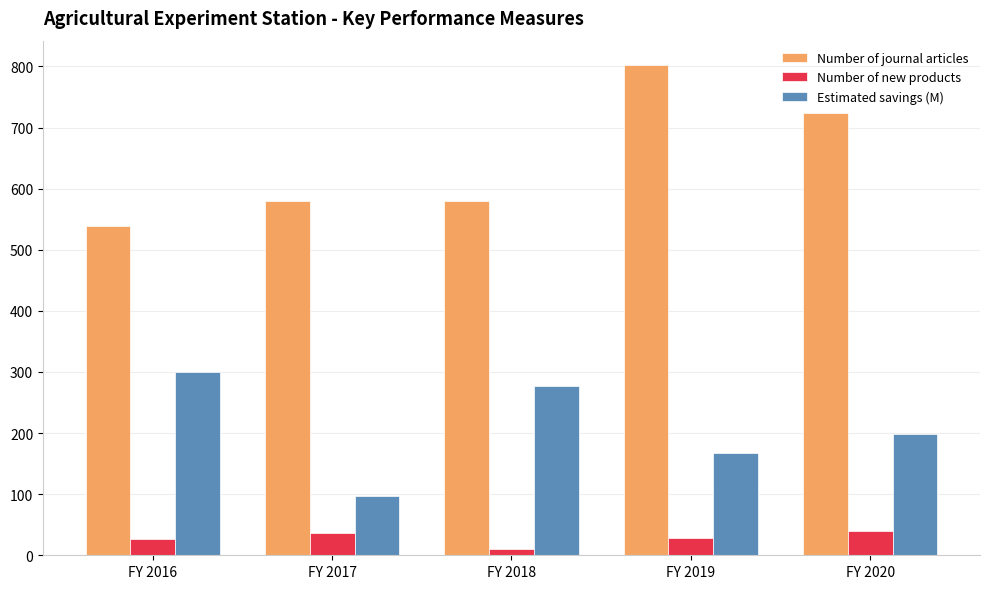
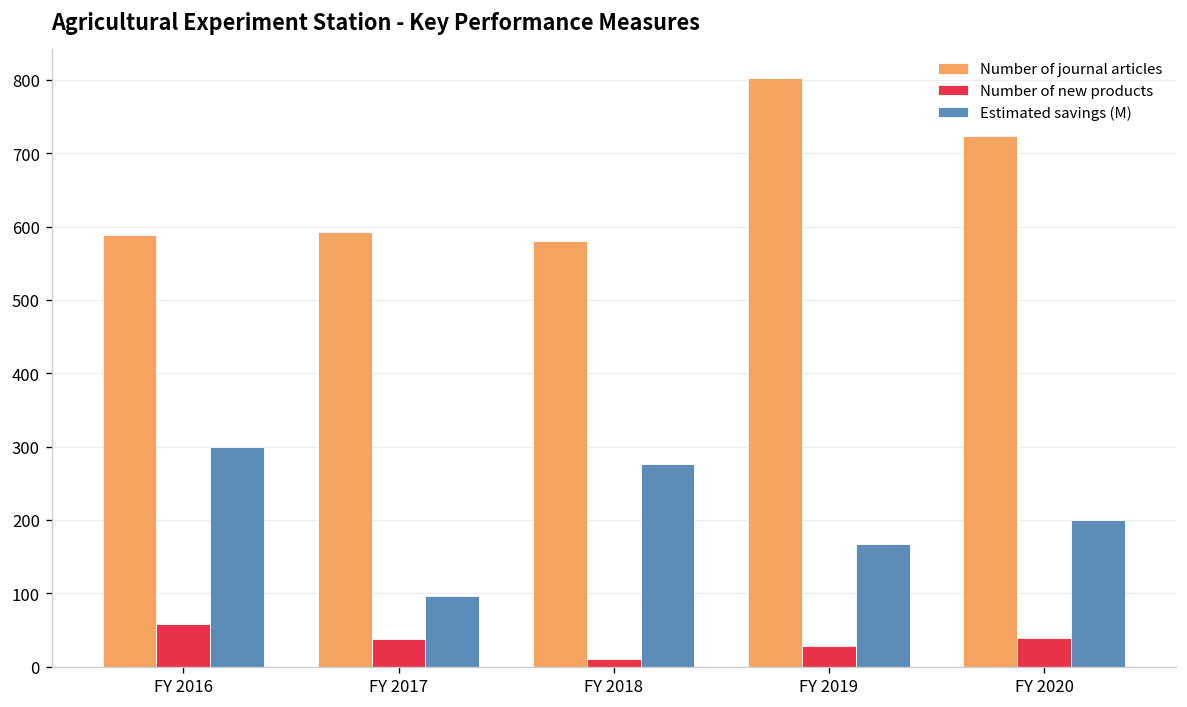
Number of journal articles, FY 2016: 540 -> 590
Number of new products, FY 2016: 30 -> 60
Number of journal articles, FY 2017: 580 -> 590
